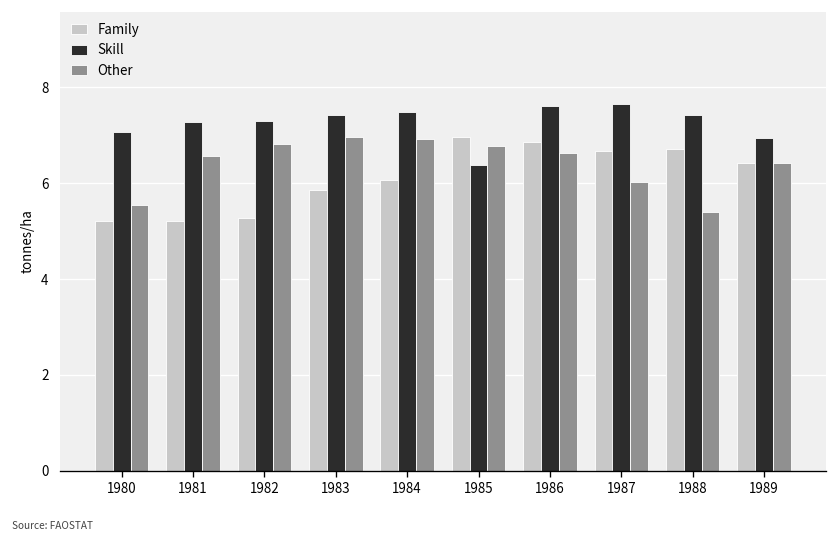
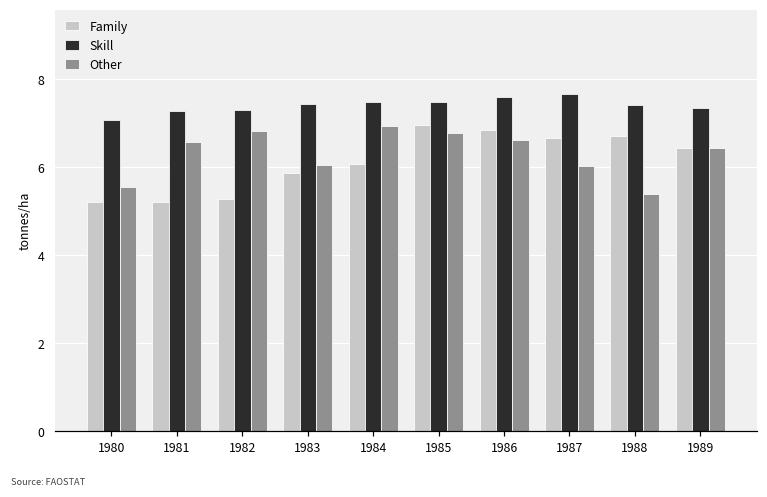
Other, 1983: 7.0 -> 6.0
Skill, 1985: 6.4 -> 7.5
Skill, 1989: 6.9 -> 7.3
